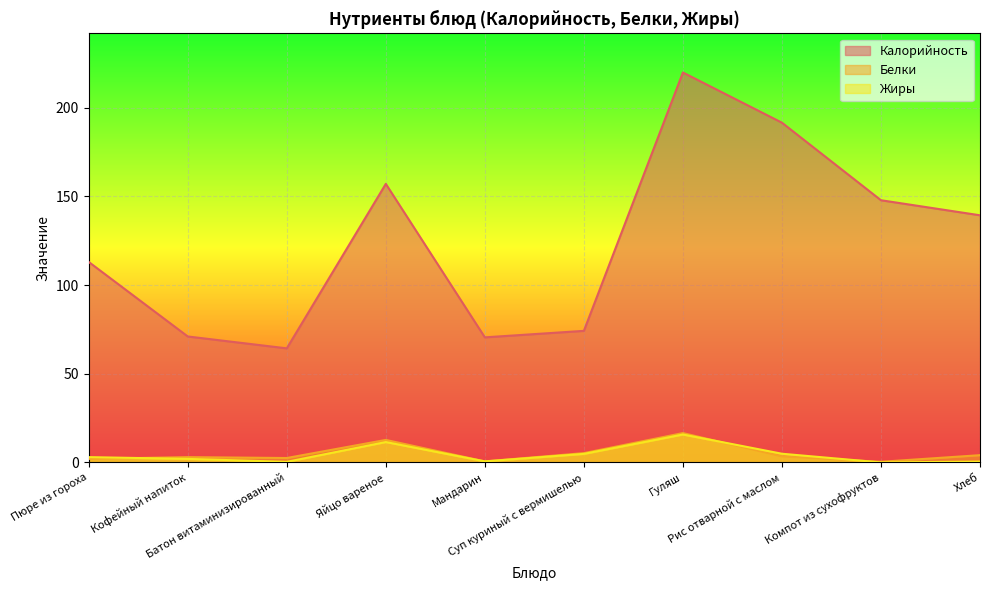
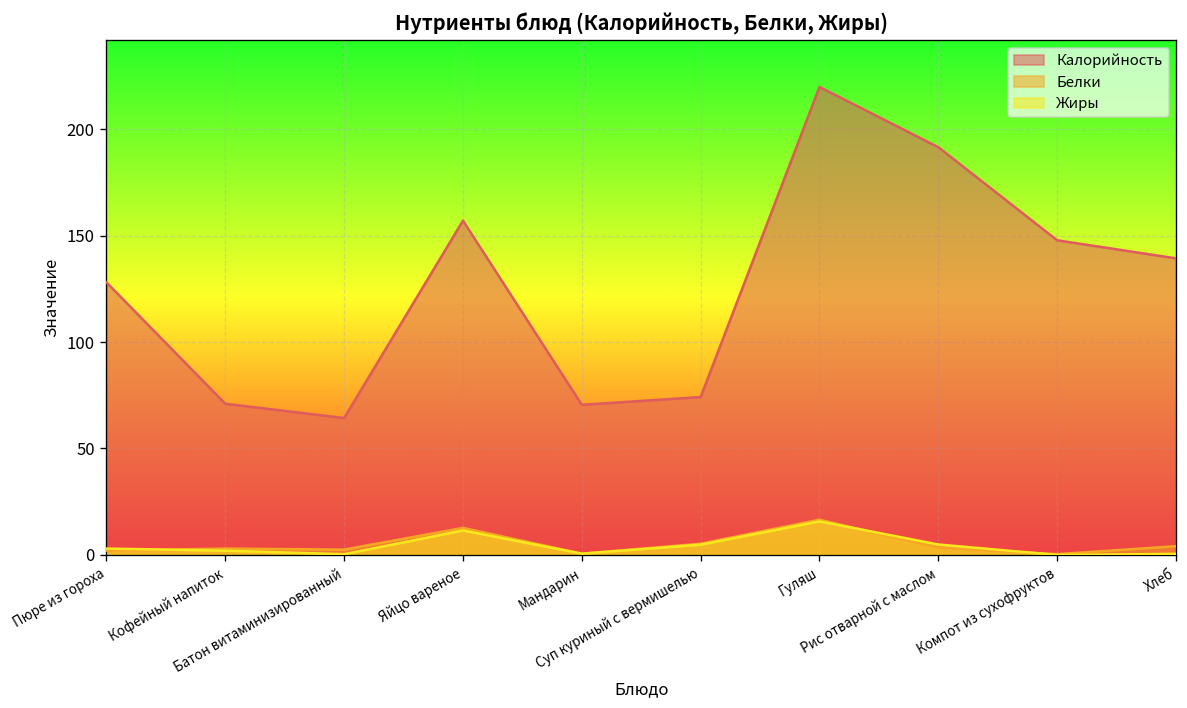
Калорийность, Пюре из гороха: 113 -> 128
